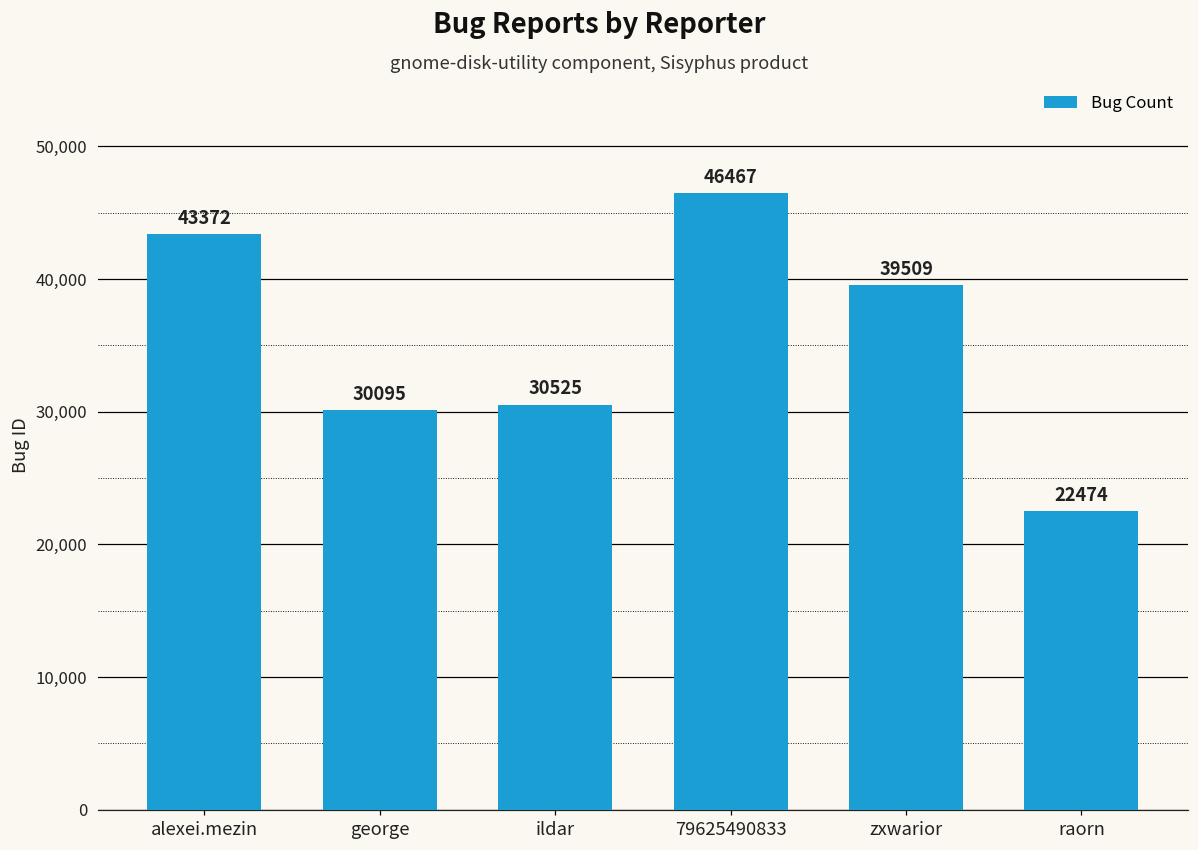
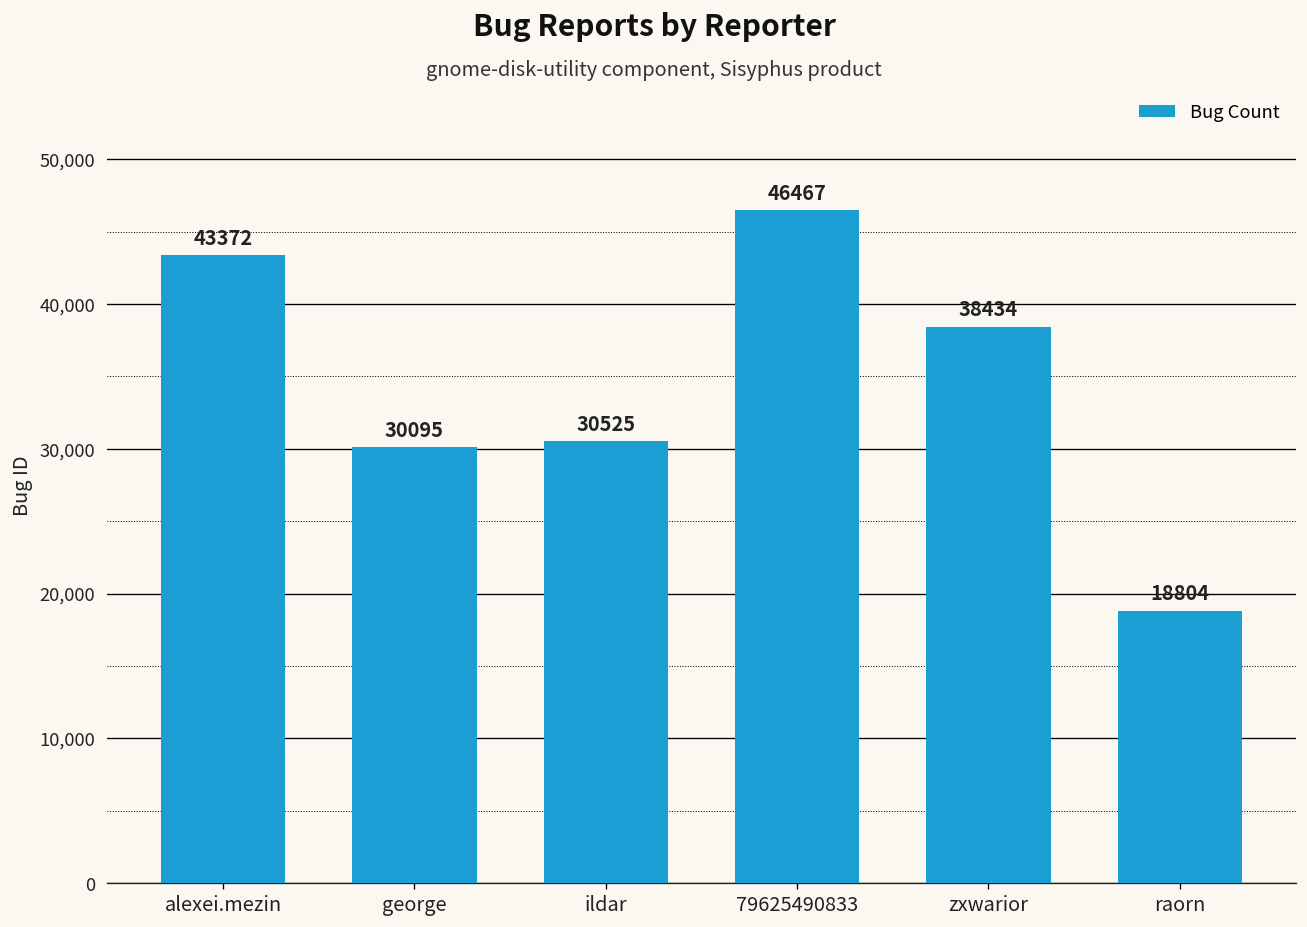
zxwarior: 39509 -> 38434
raorn: 22474 -> 18804
